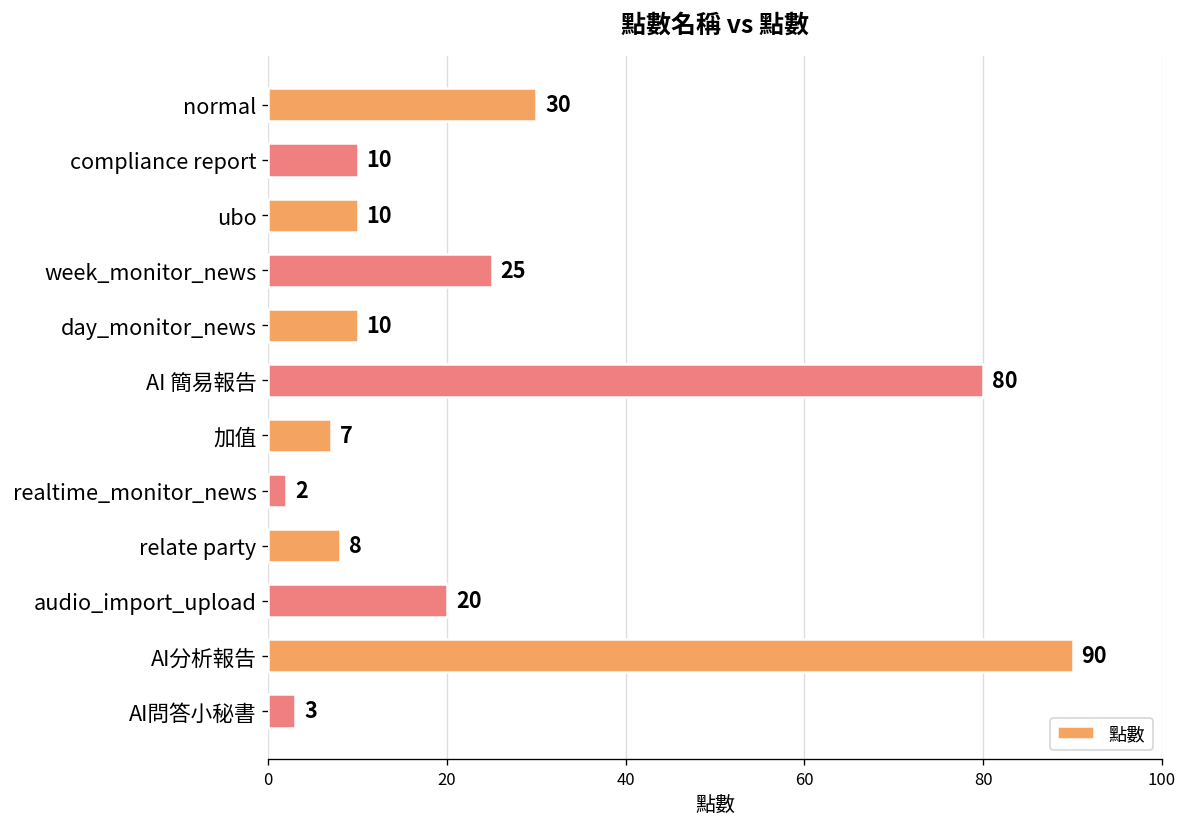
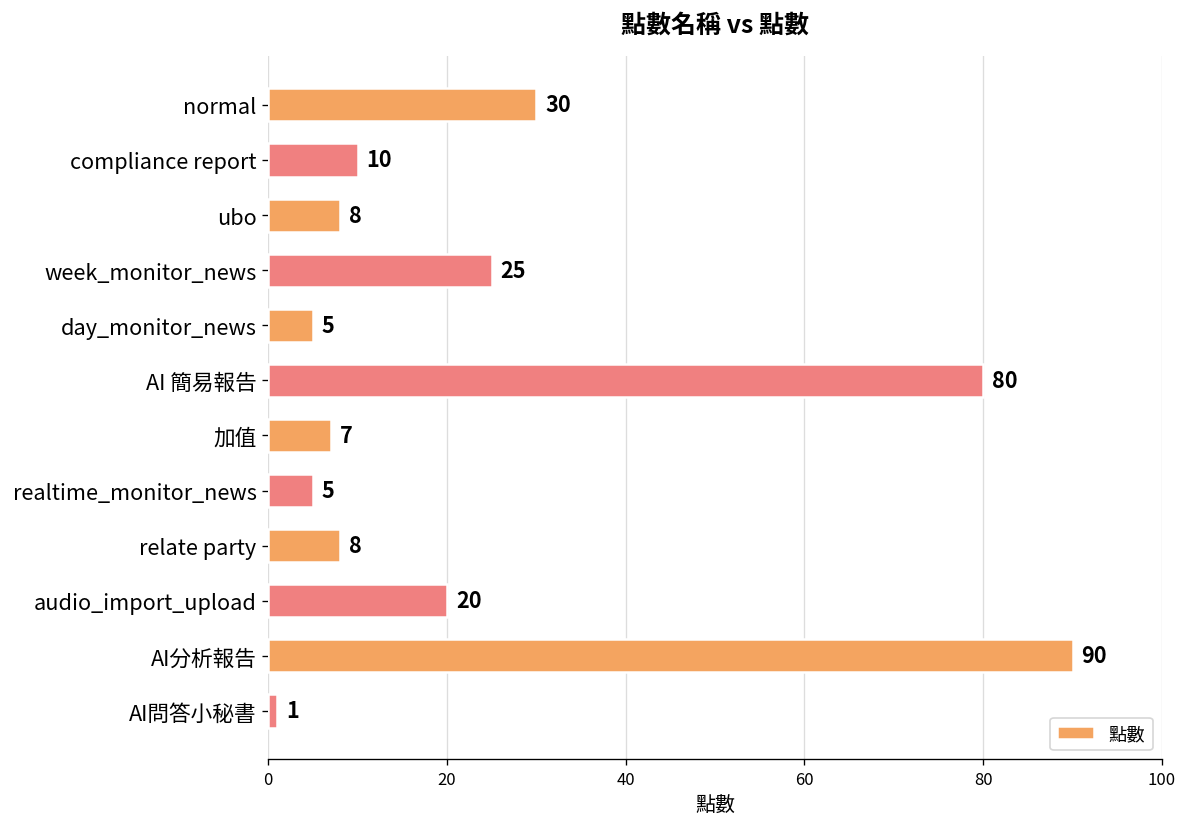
ubo: 10 -> 8
day_monitor_news: 10 -> 5
realtime_monitor_news: 2 -> 5
AI問答小秘書: 3 -> 1
